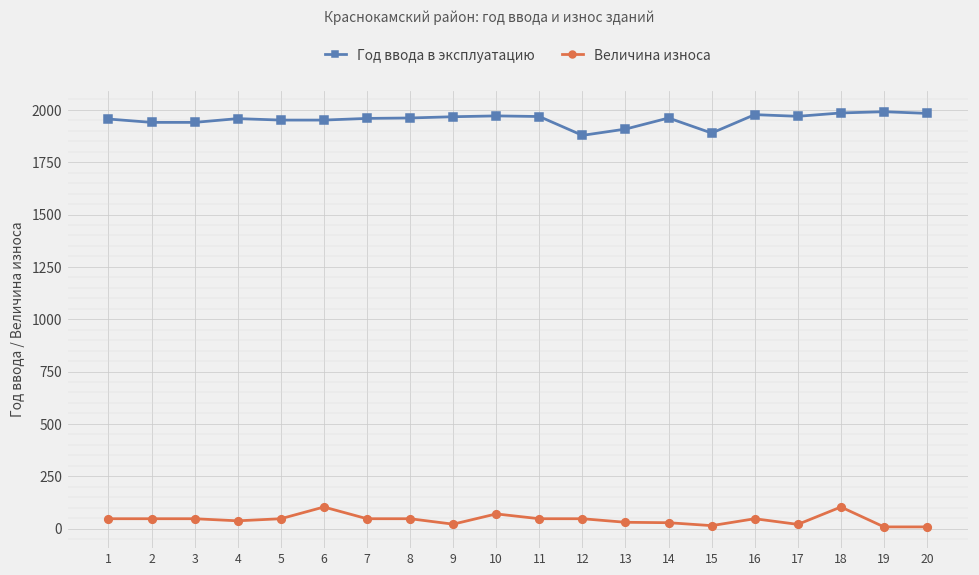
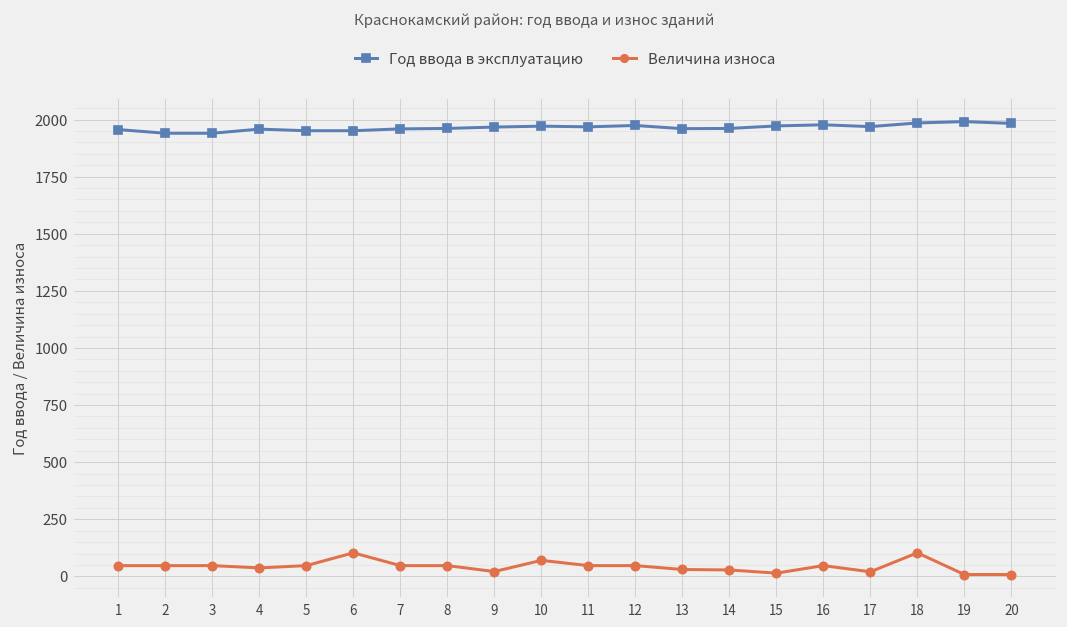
Год ввода в эксплуатацию, 12: 1880 -> 1970
Год ввода в эксплуатацию, 13: 1910 -> 1960
Год ввода в эксплуатацию, 15: 1890 -> 1970
